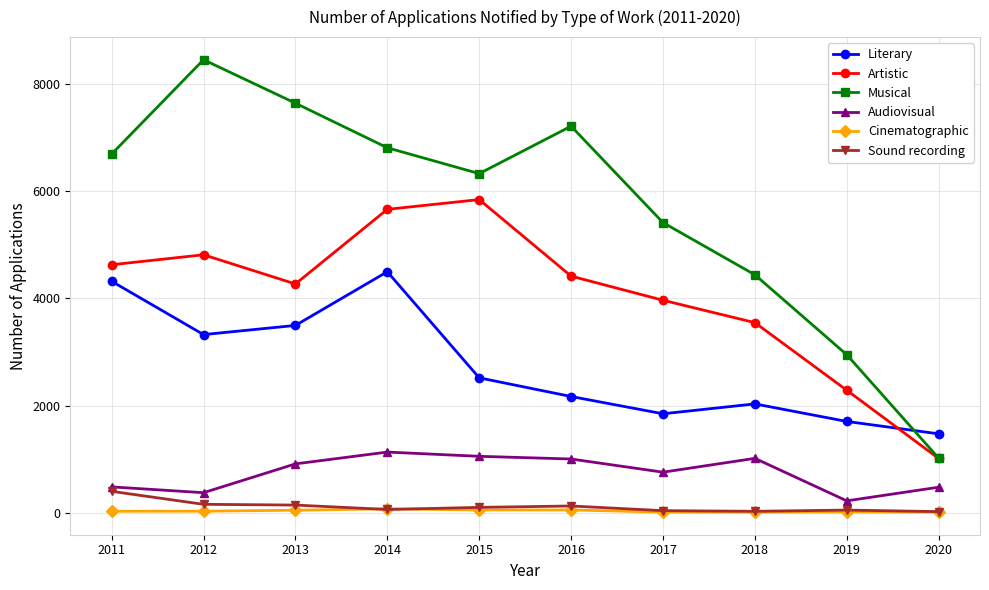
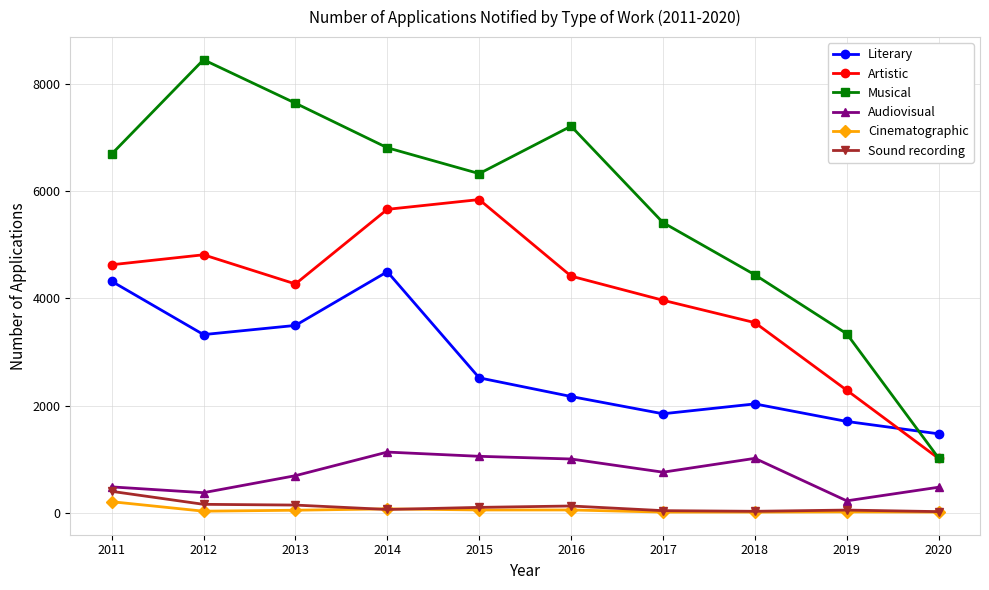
Cinematographic, 2011: 0 -> 200
Audiovisual, 2013: 900 -> 700
Musical, 2019: 2900 -> 3300
